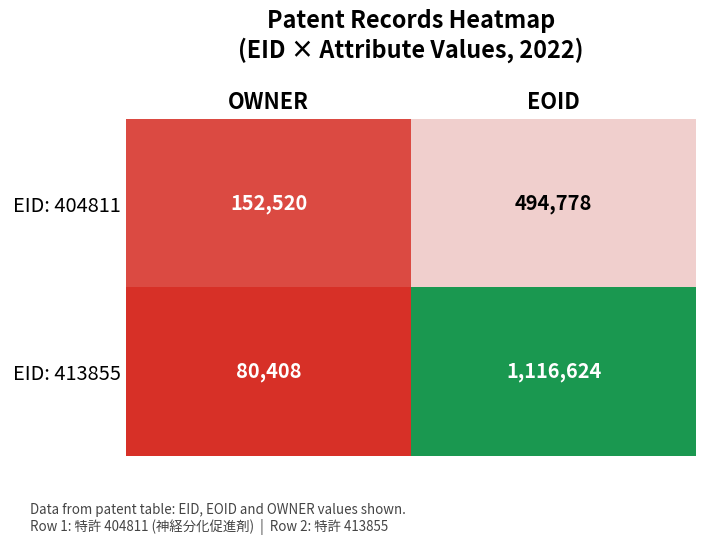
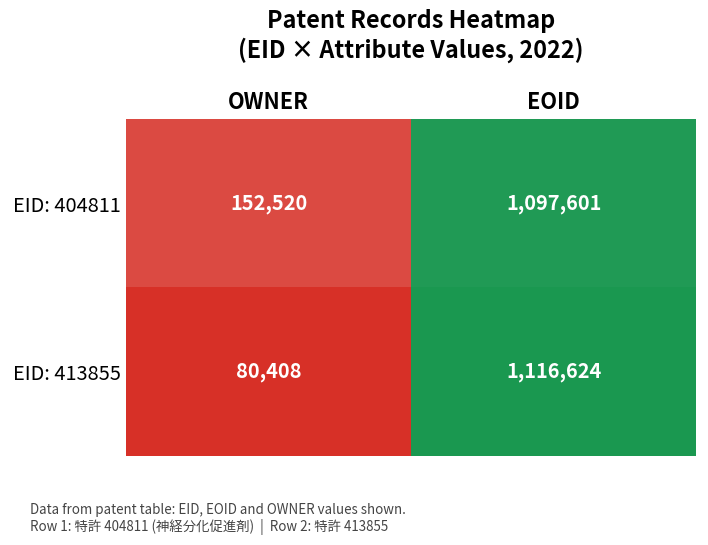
EID: 404811, EOID: 494,778 -> 1,097,601
